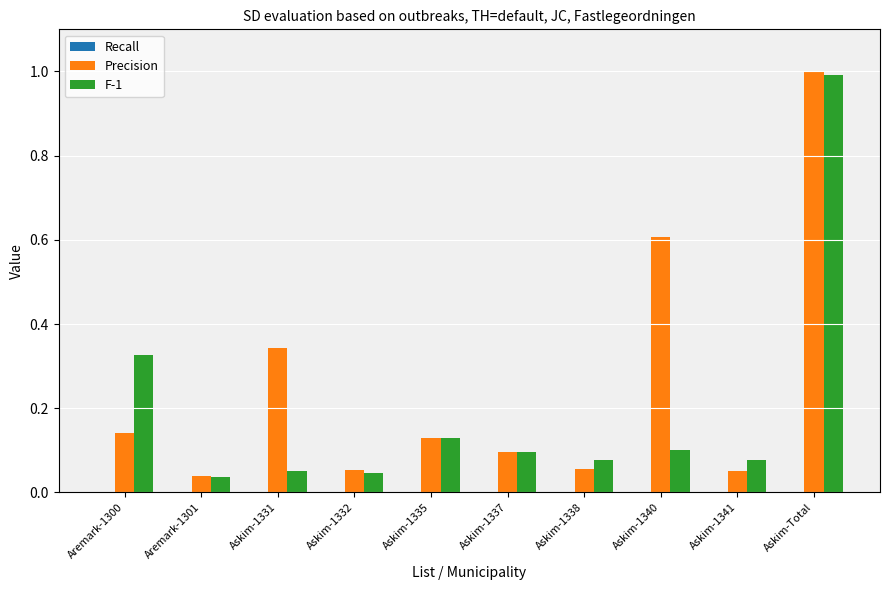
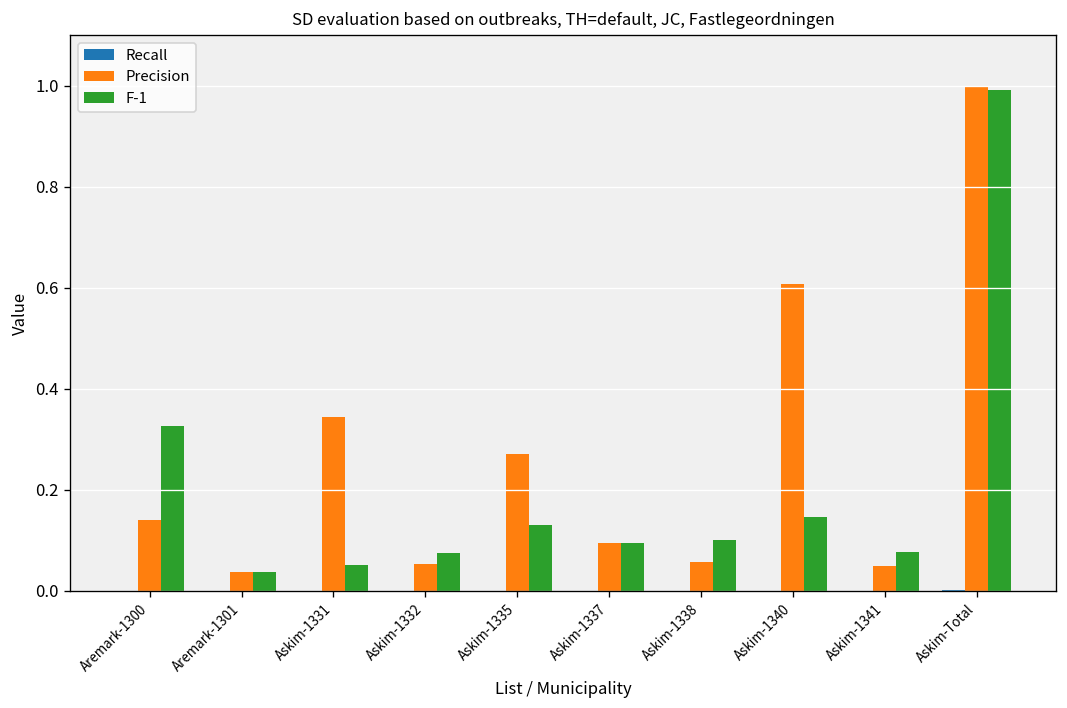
F-1, Askim-1332: 0.05 -> 0.07
Precision, Askim-1335: 0.13 -> 0.27
F-1, Askim-1338: 0.08 -> 0.10
F-1, Askim-1340: 0.10 -> 0.15
